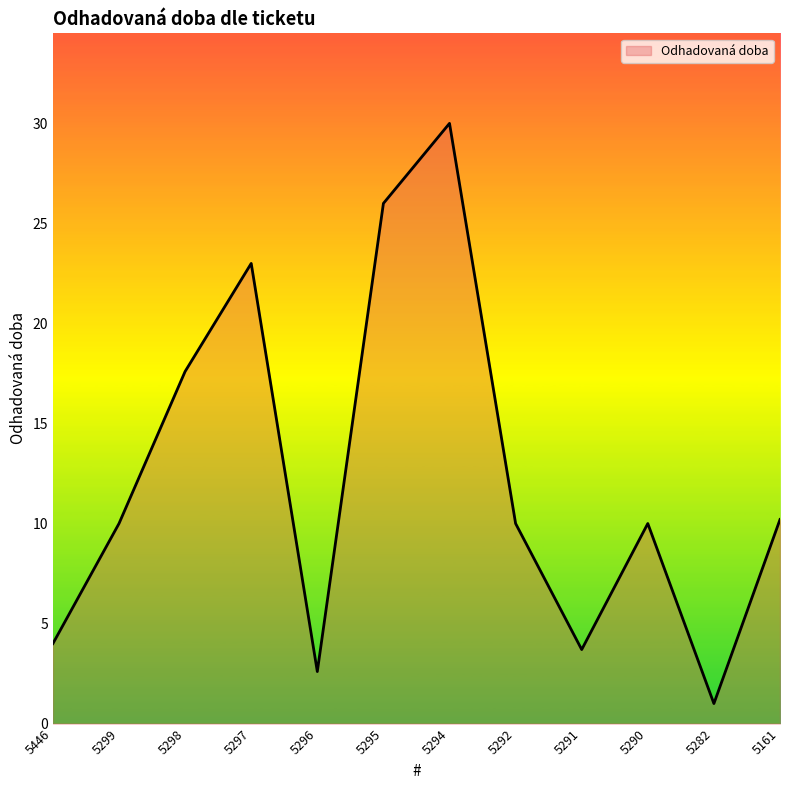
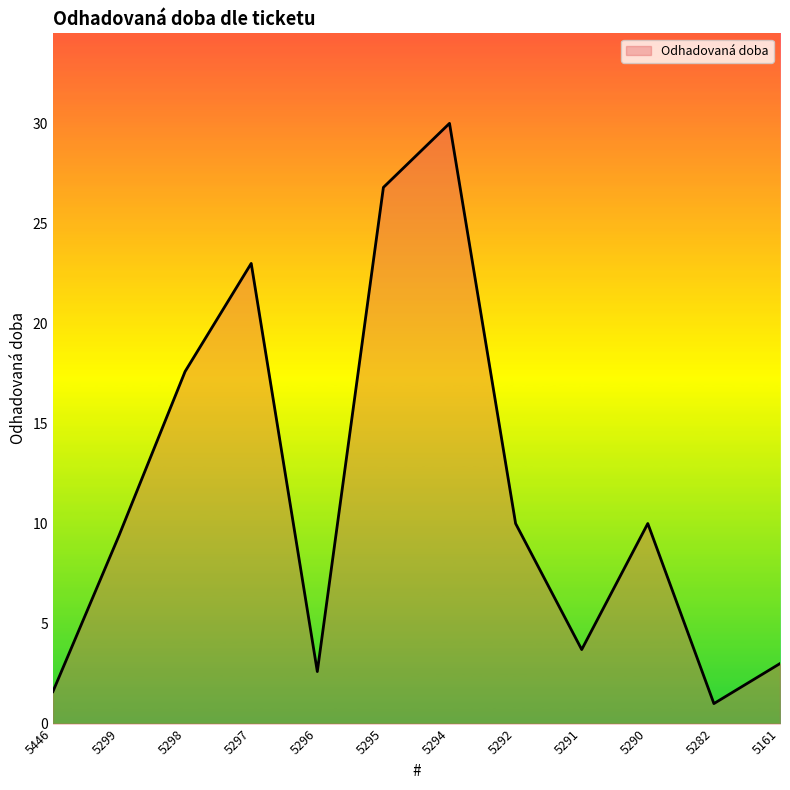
5446: 4.0 -> 1.6
5299: 10.0 -> 9.4
5295: 26.0 -> 26.8
5161: 10.2 -> 3.0
